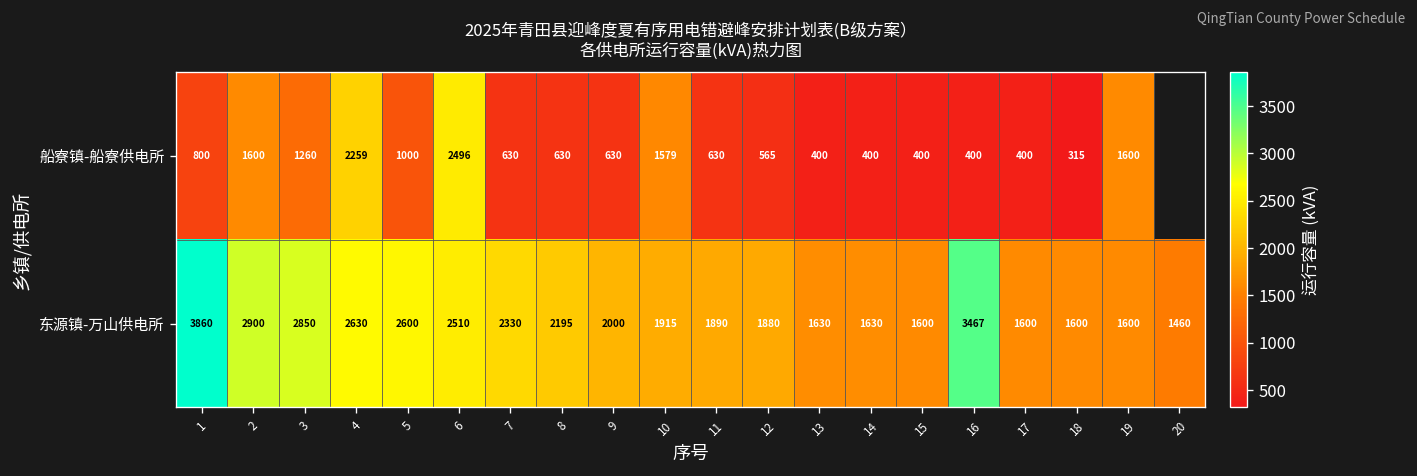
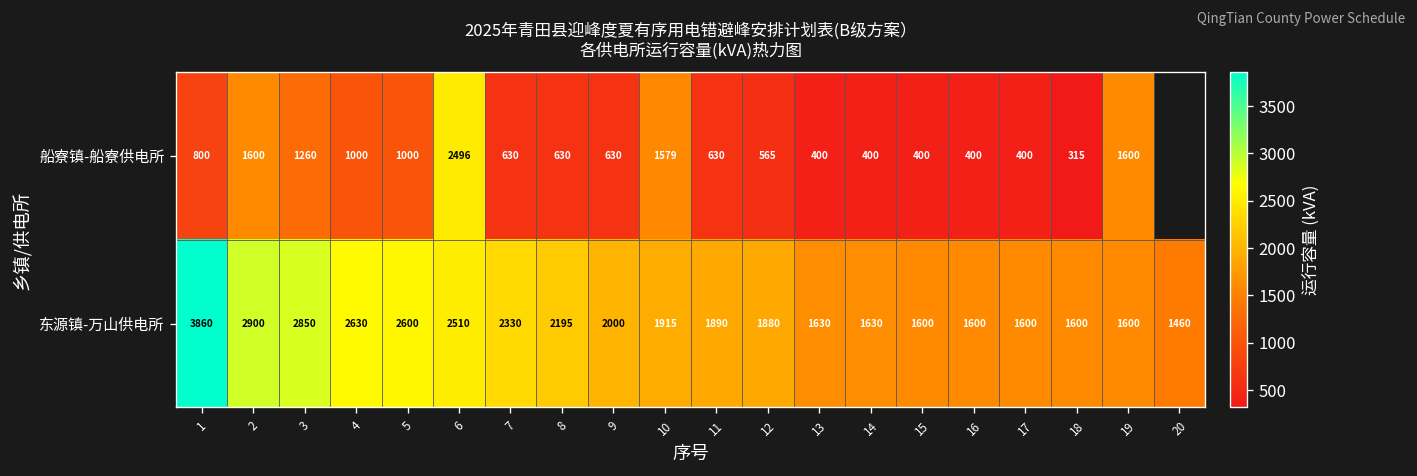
船寮镇-船寮供电所, 4: 2259 -> 1000
东源镇-万山供电所, 16: 3467 -> 1600
